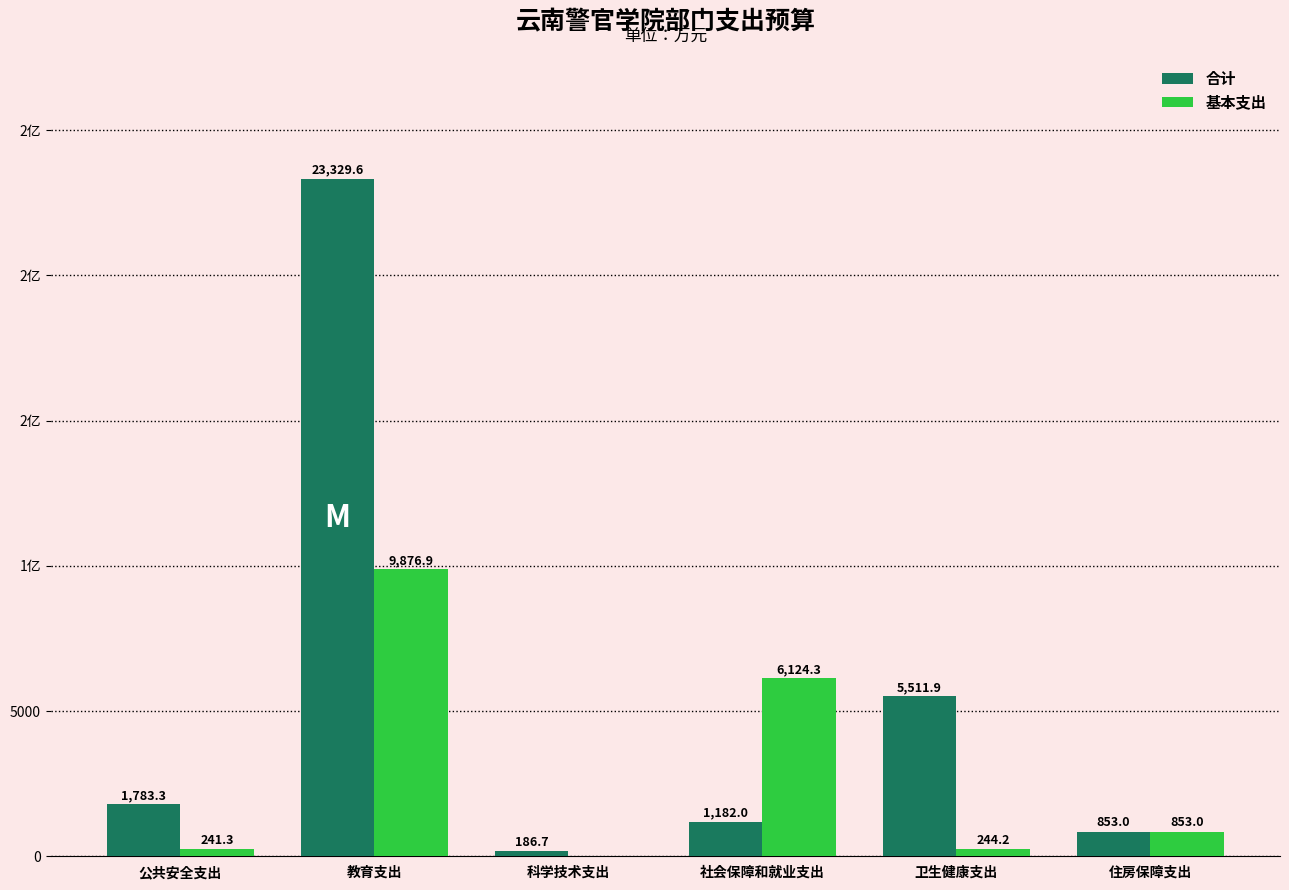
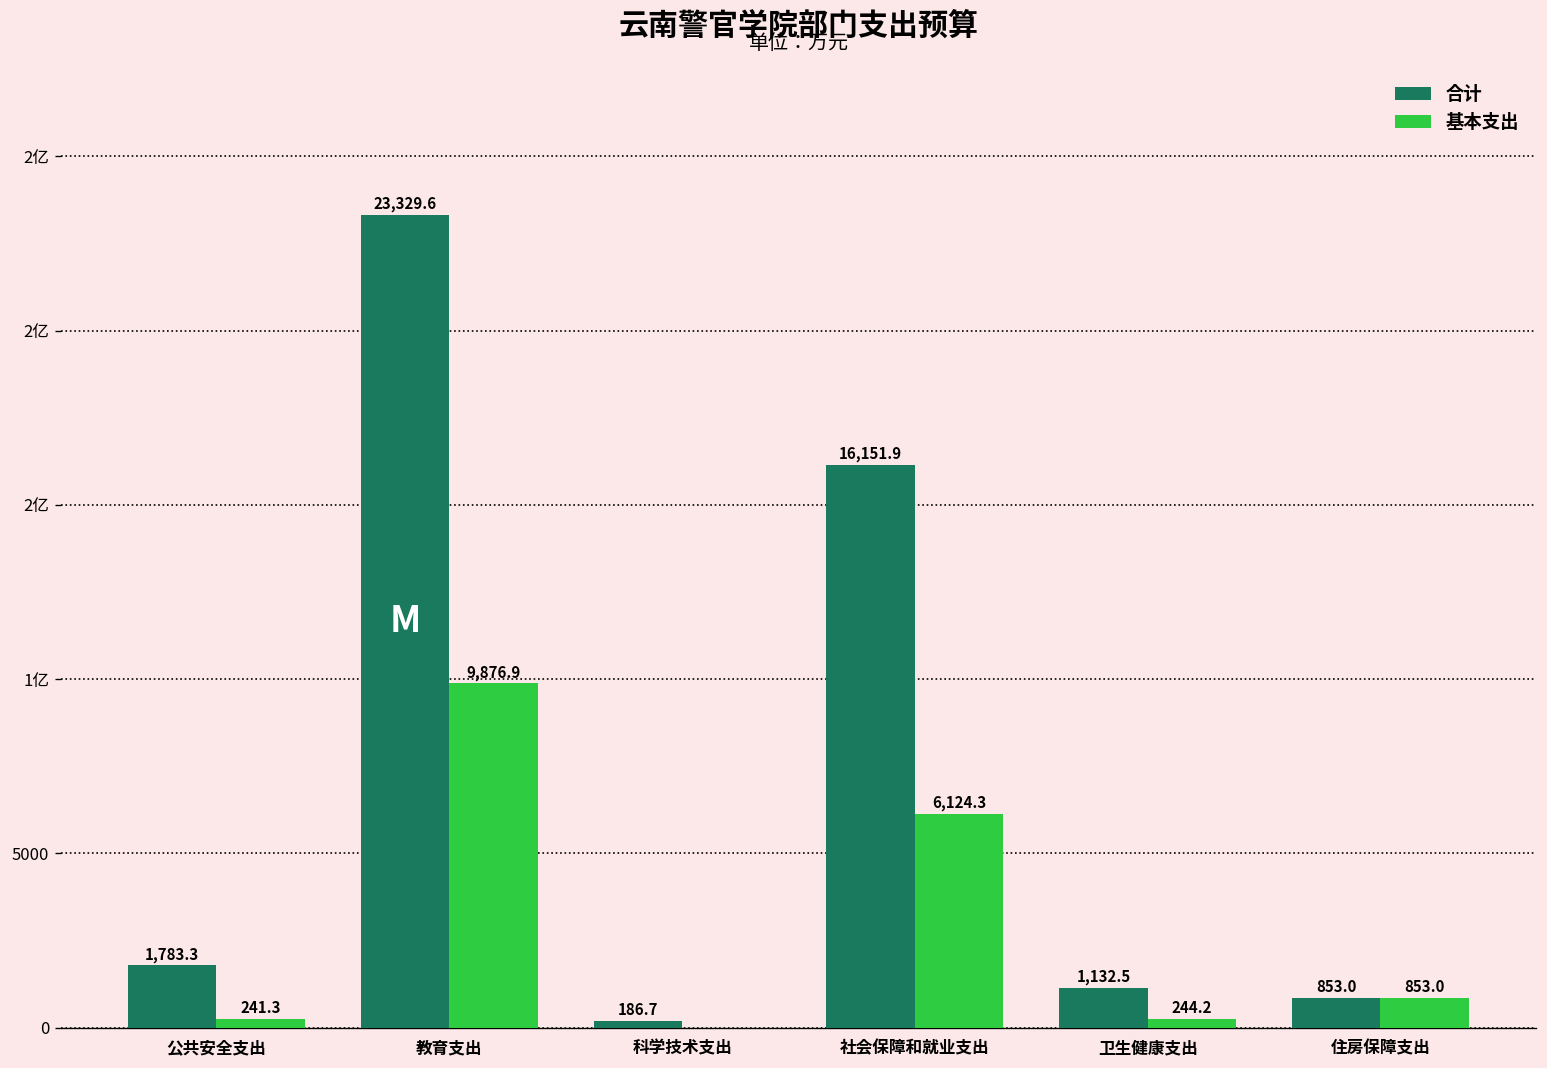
合计, 社会保障和就业支出: 1,182.0 -> 16,151.9
合计, 卫生健康支出: 5,511.9 -> 1,132.5
